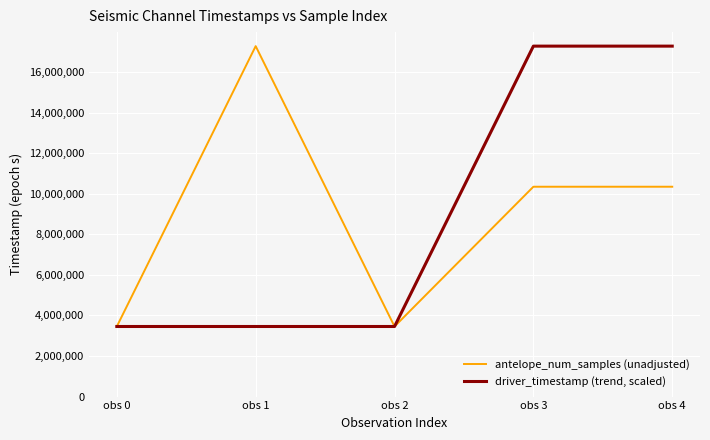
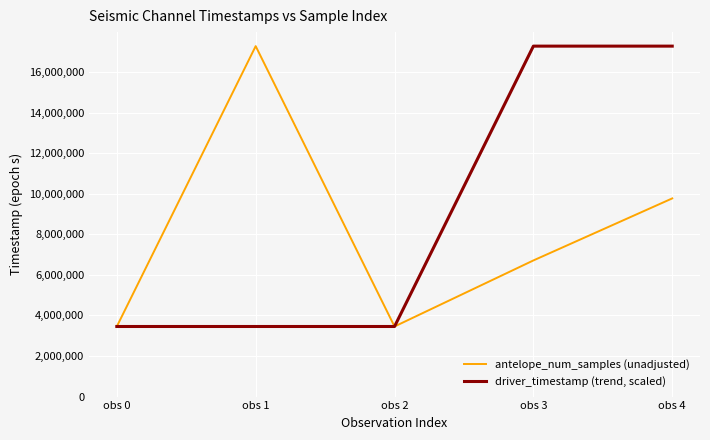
antelope_num_samples (unadjusted), obs 3: 10,300,000 -> 6,700,000
antelope_num_samples (unadjusted), obs 4: 10,300,000 -> 9,800,000
